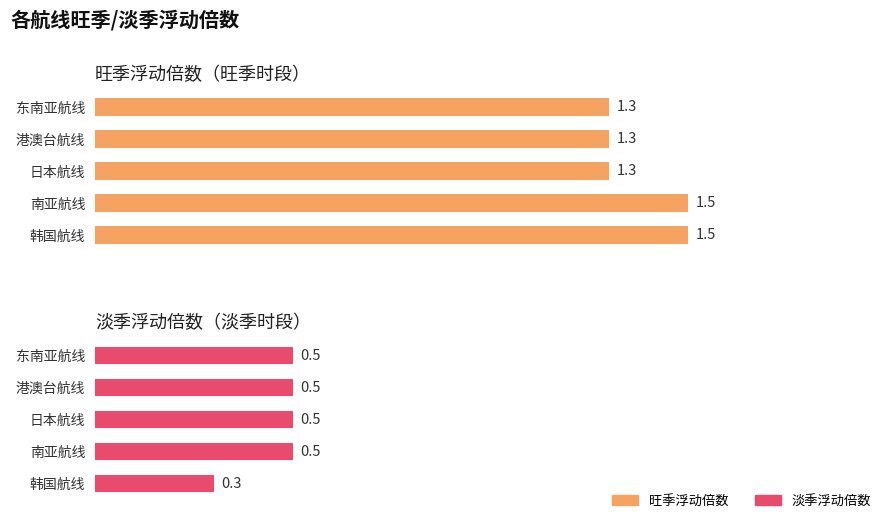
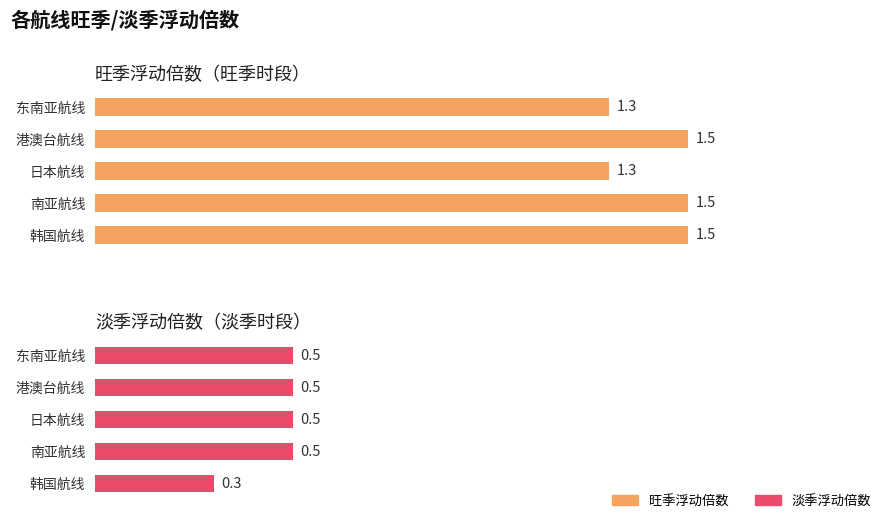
旺季浮动倍数（旺季时段）, 港澳台航线: 1.3 -> 1.5
